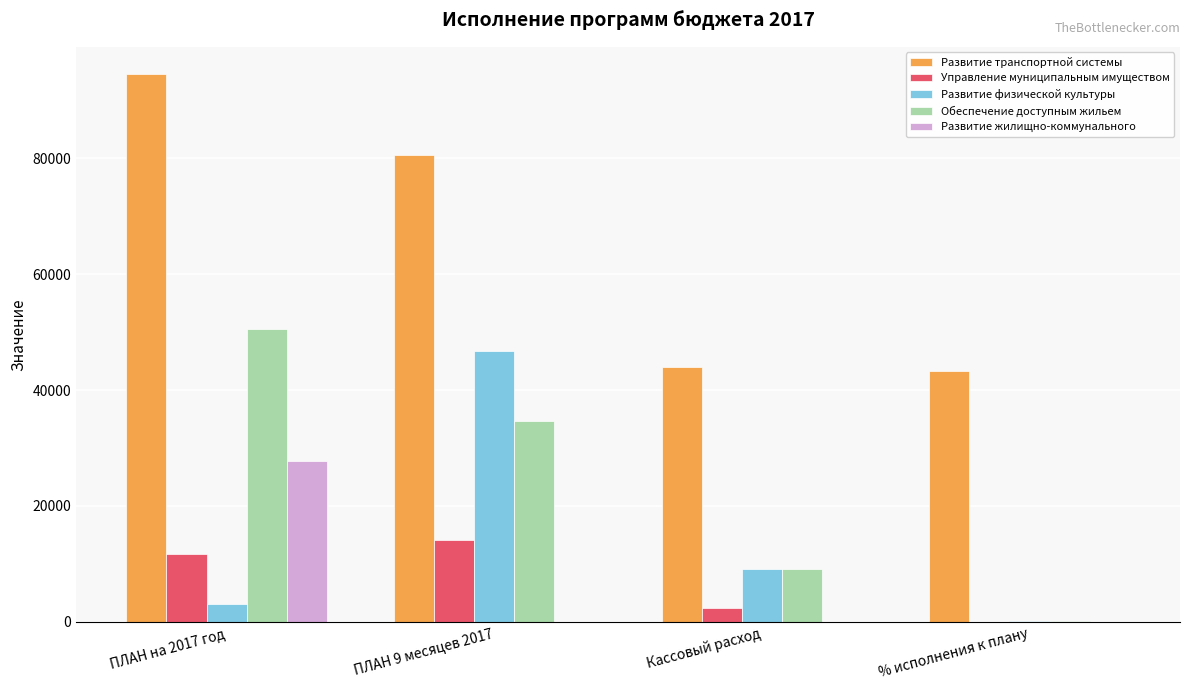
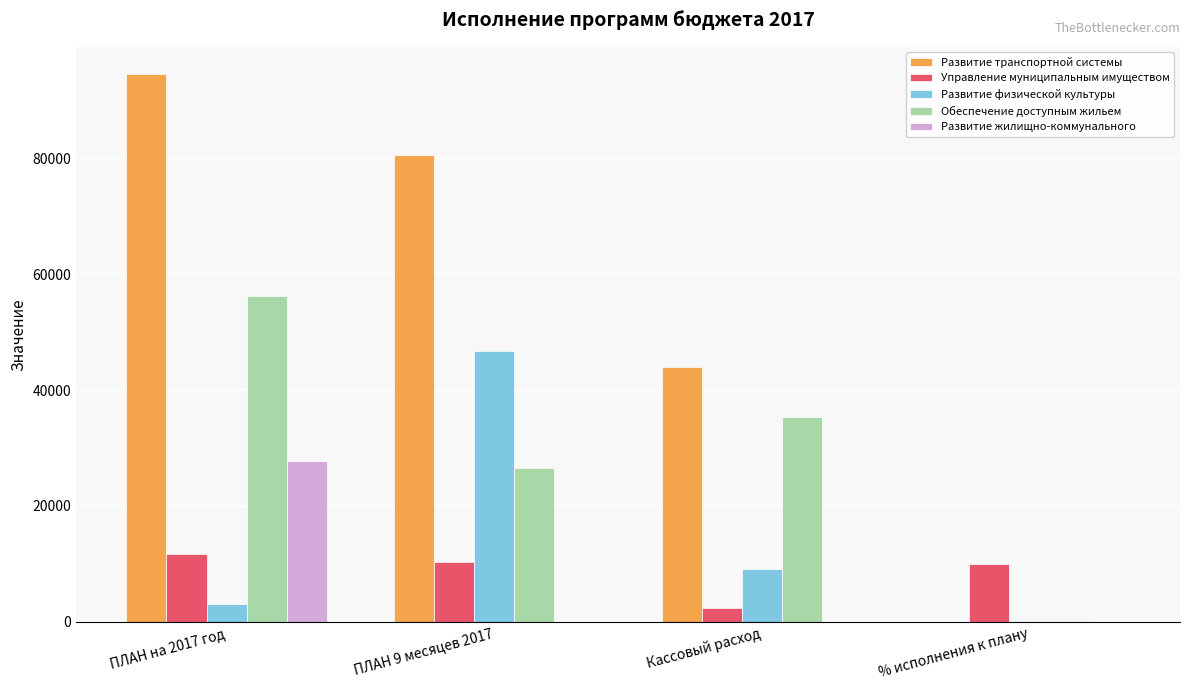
Обеспечение доступным жильем, ПЛАН на 2017 год: 51000 -> 56000
Управление муниципальным имуществом, ПЛАН 9 месяцев 2017: 14000 -> 10000
Обеспечение доступным жильем, ПЛАН 9 месяцев 2017: 35000 -> 27000
Обеспечение доступным жильем, Кассовый расход: 9000 -> 35000
Развитие транспортной системы, % исполнения к плану: 43000 -> 0
Управление муниципальным имуществом, % исполнения к плану: 0 -> 10000
